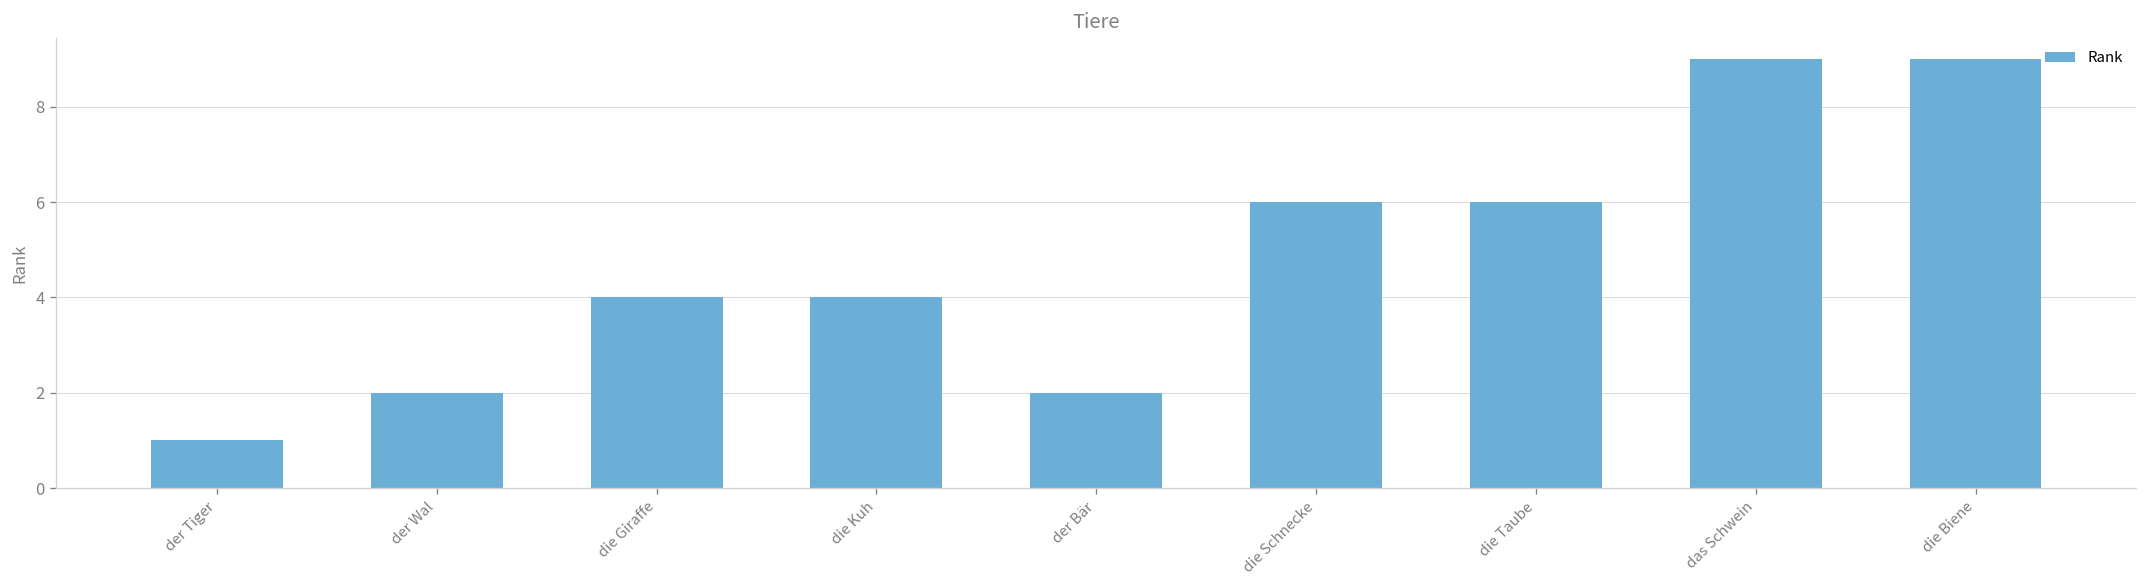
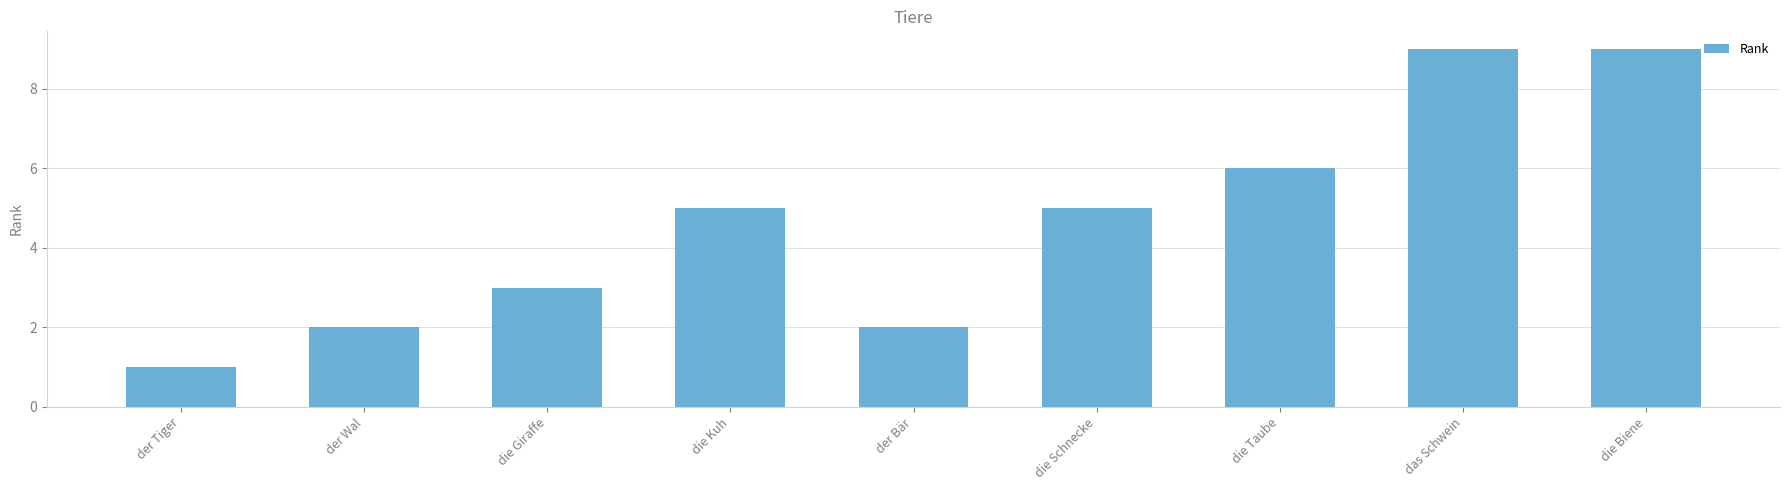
die Giraffe: 4 -> 3
die Kuh: 4 -> 5
die Schnecke: 6 -> 5
